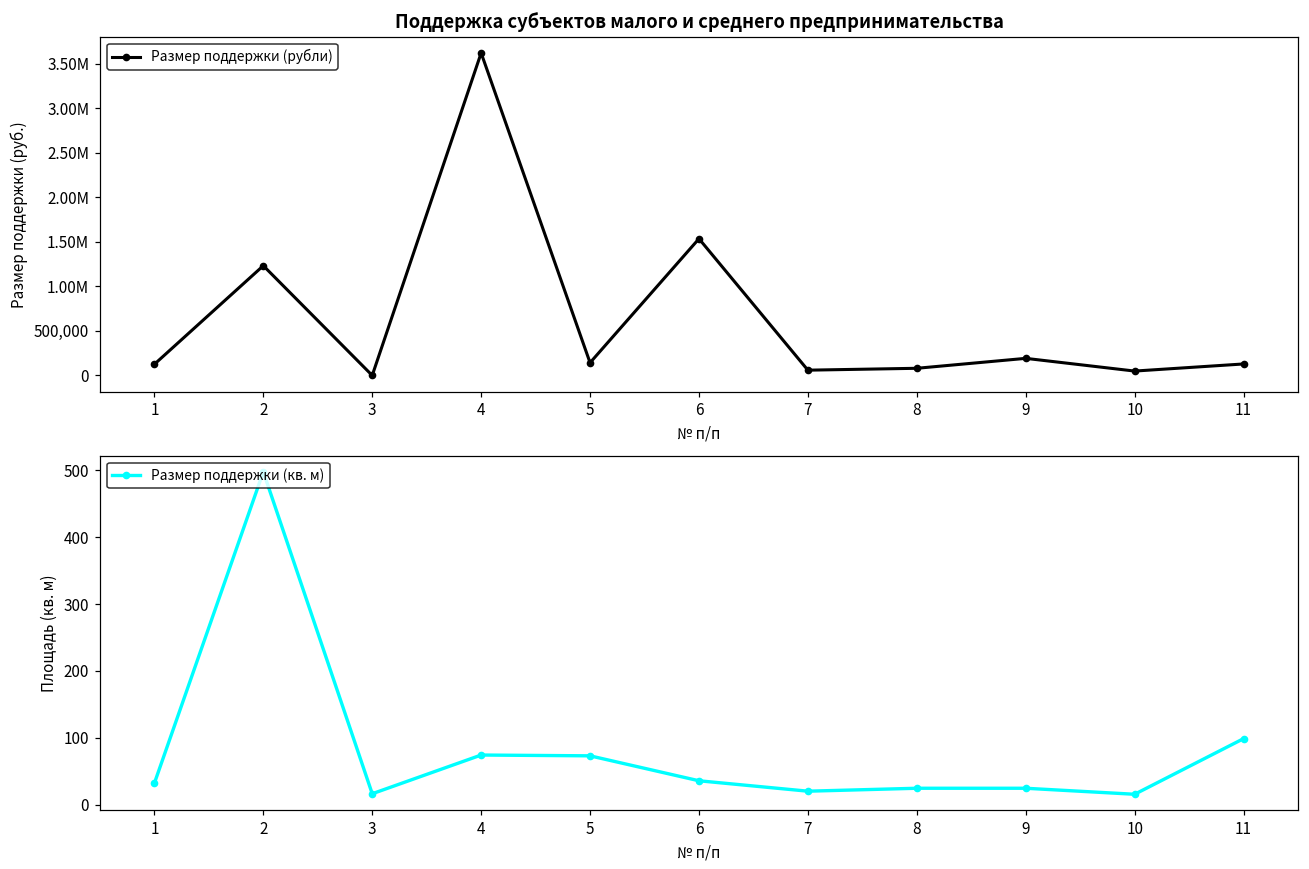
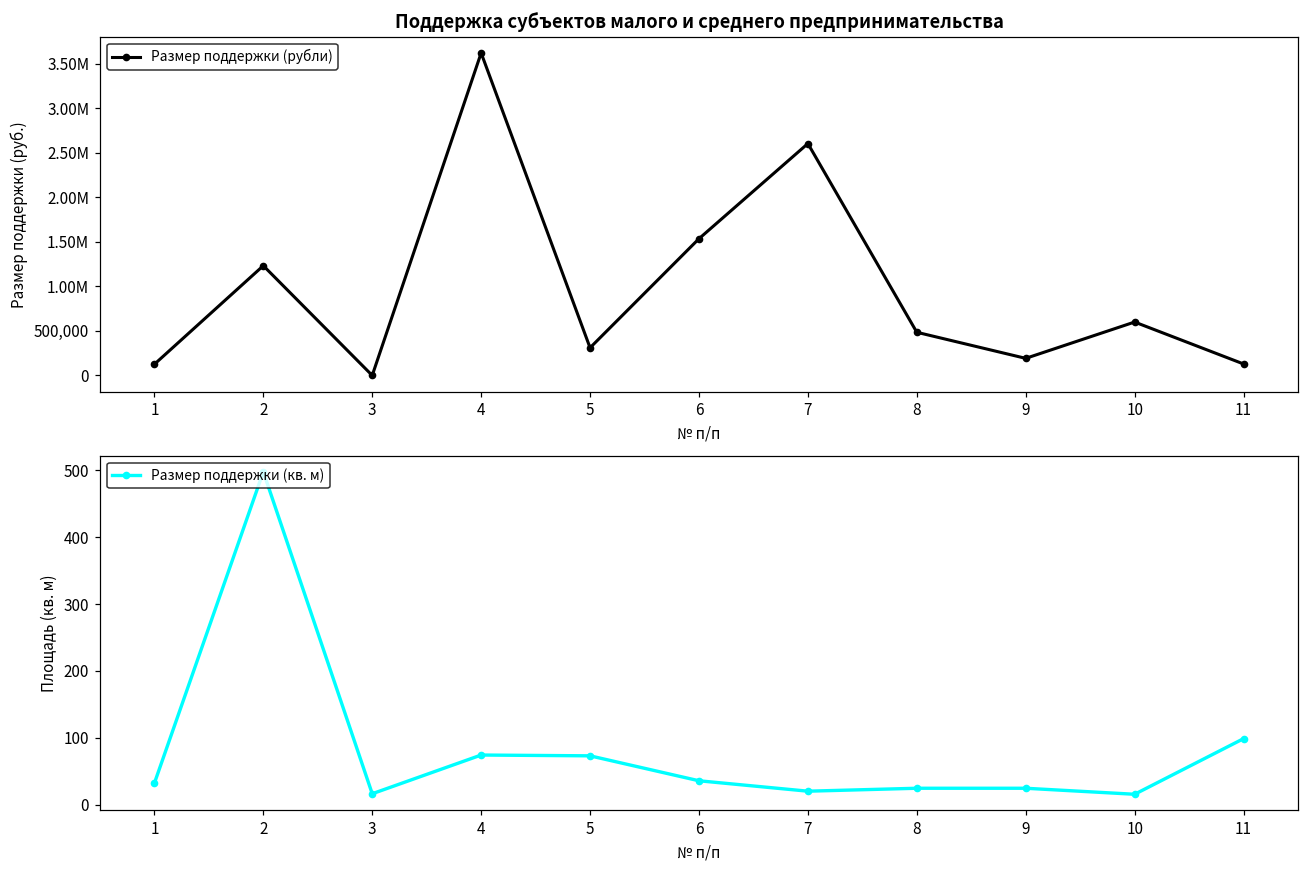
Поддержка субъектов малого и среднего предпринимательства, 5: 100,000 -> 300,000
Поддержка субъектов малого и среднего предпринимательства, 7: 100,000 -> 2,600,000
Поддержка субъектов малого и среднего предпринимательства, 8: 100,000 -> 500,000
Поддержка субъектов малого и среднего предпринимательства, 10: 0 -> 600,000
